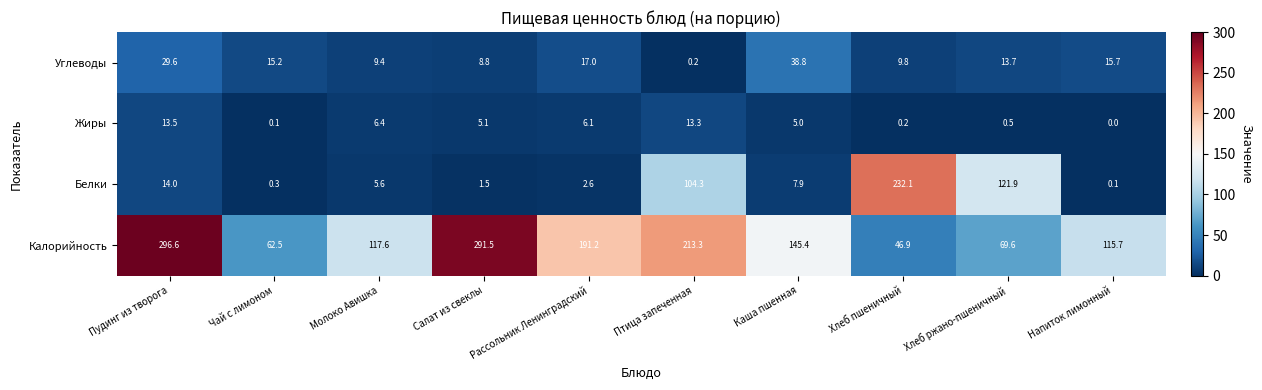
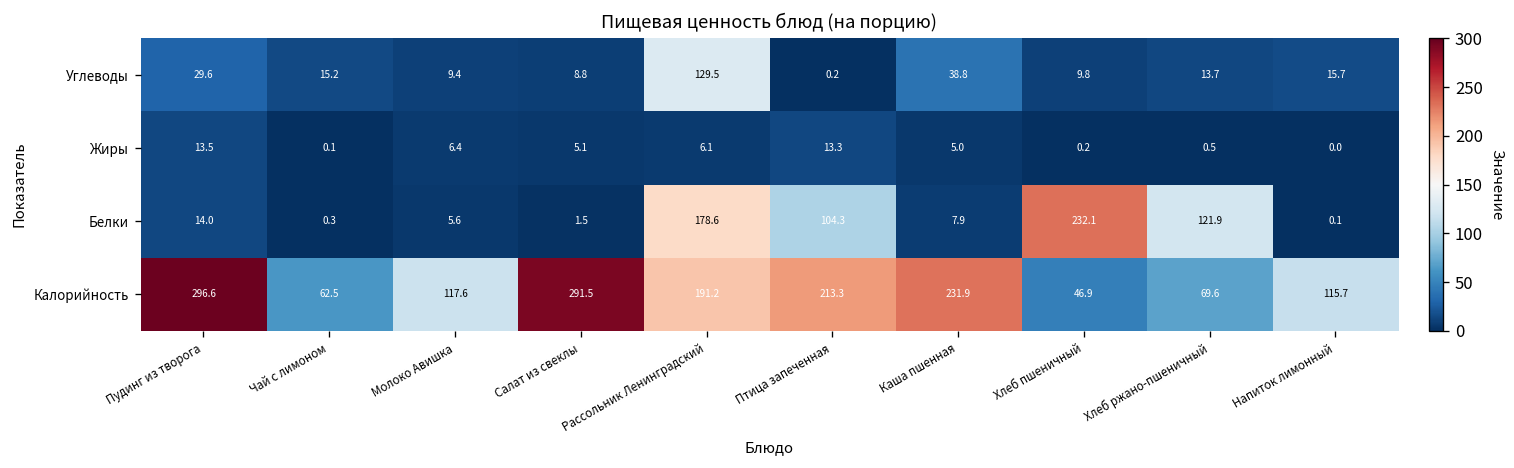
Углеводы, Рассольник Ленинградский: 17.0 -> 129.5
Белки, Рассольник Ленинградский: 2.6 -> 178.6
Калорийность, Каша пшенная: 145.4 -> 231.9
